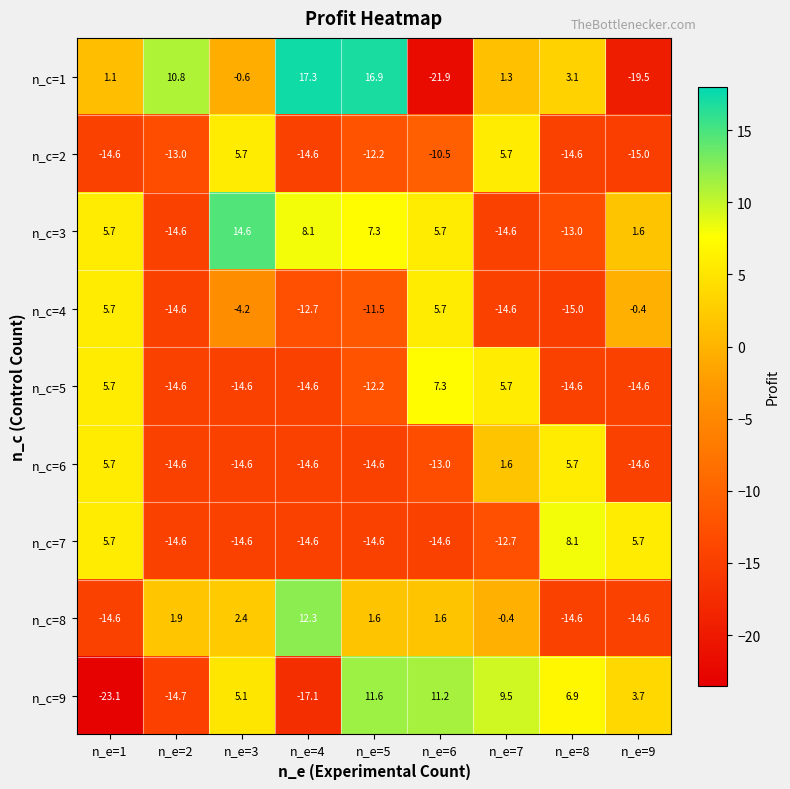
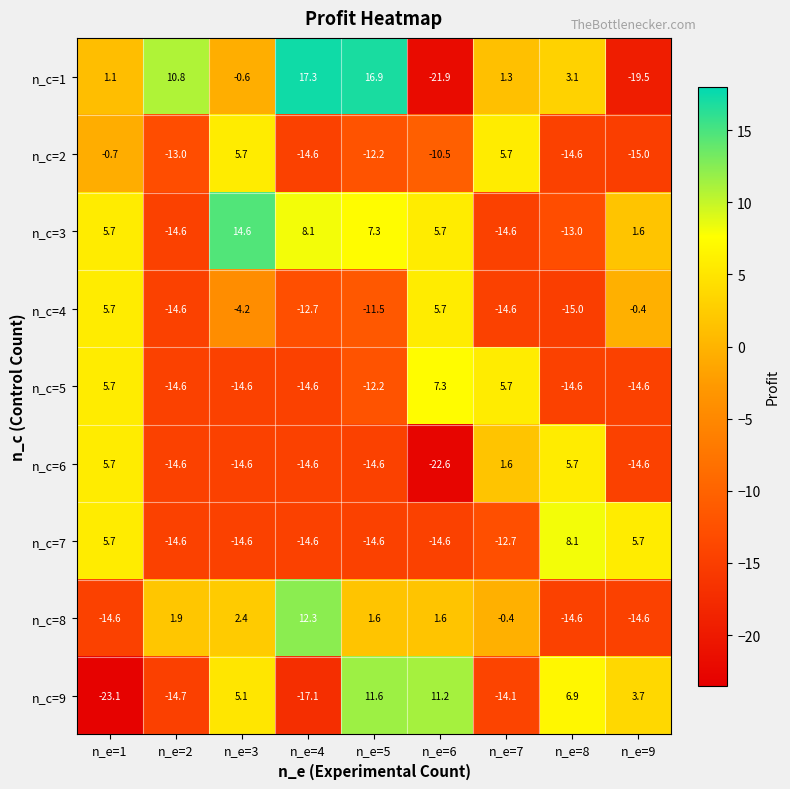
n_c=2, n_e=1: -14.6 -> -0.7
n_c=6, n_e=6: -13.0 -> -22.6
n_c=9, n_e=7: 9.5 -> -14.1
